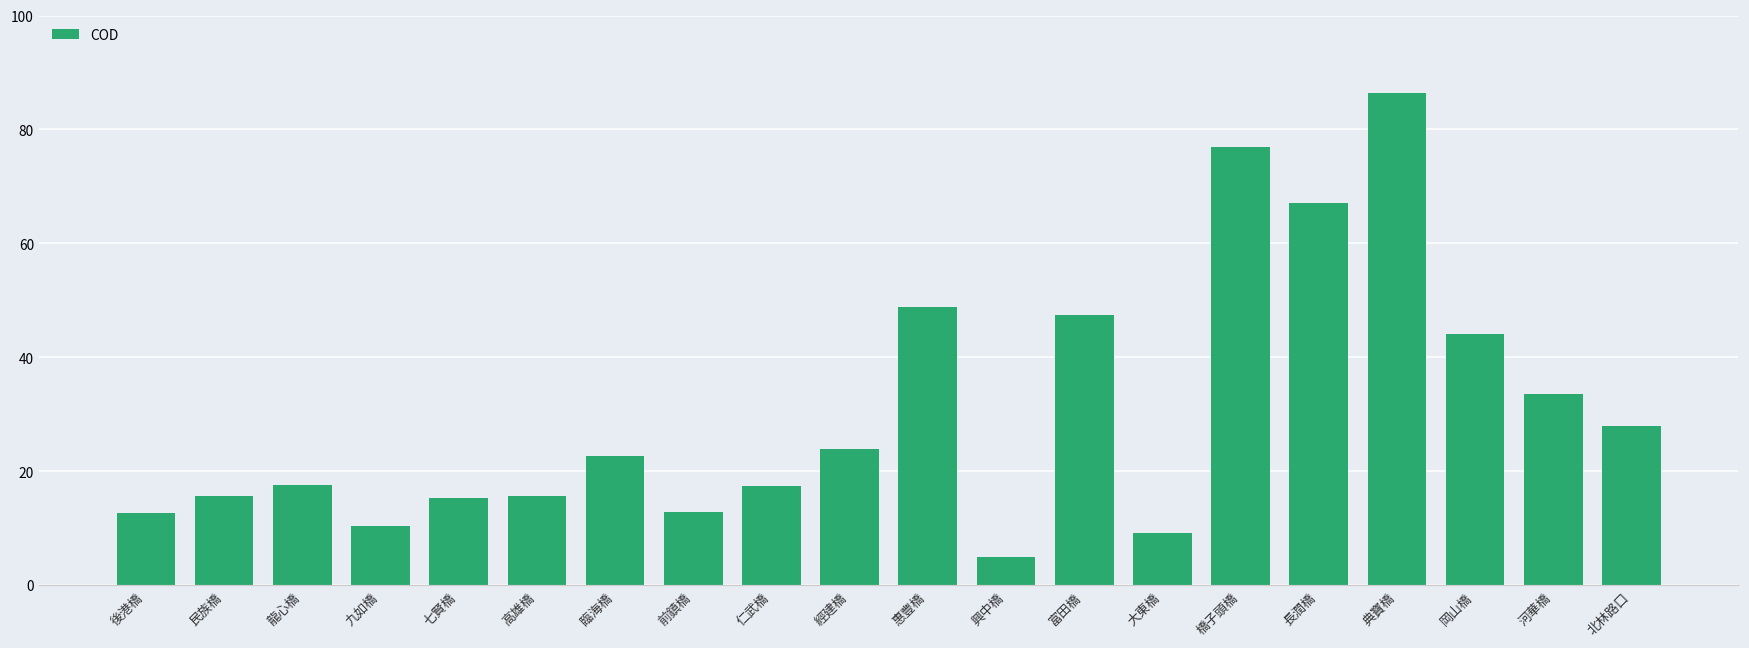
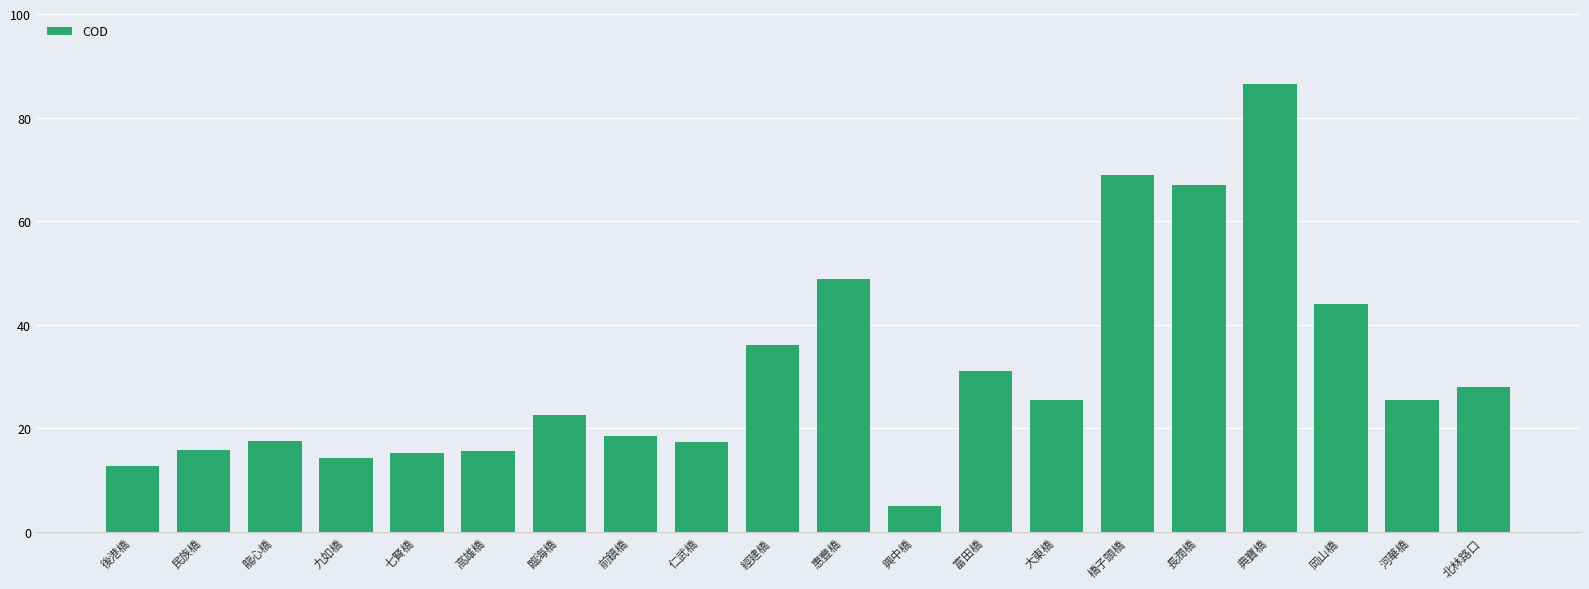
九如橋: 10 -> 14
前鎮橋: 13 -> 19
經建橋: 24 -> 36
富田橋: 47 -> 31
大東橋: 9 -> 25
橋子頭橋: 77 -> 69
河華橋: 34 -> 26
